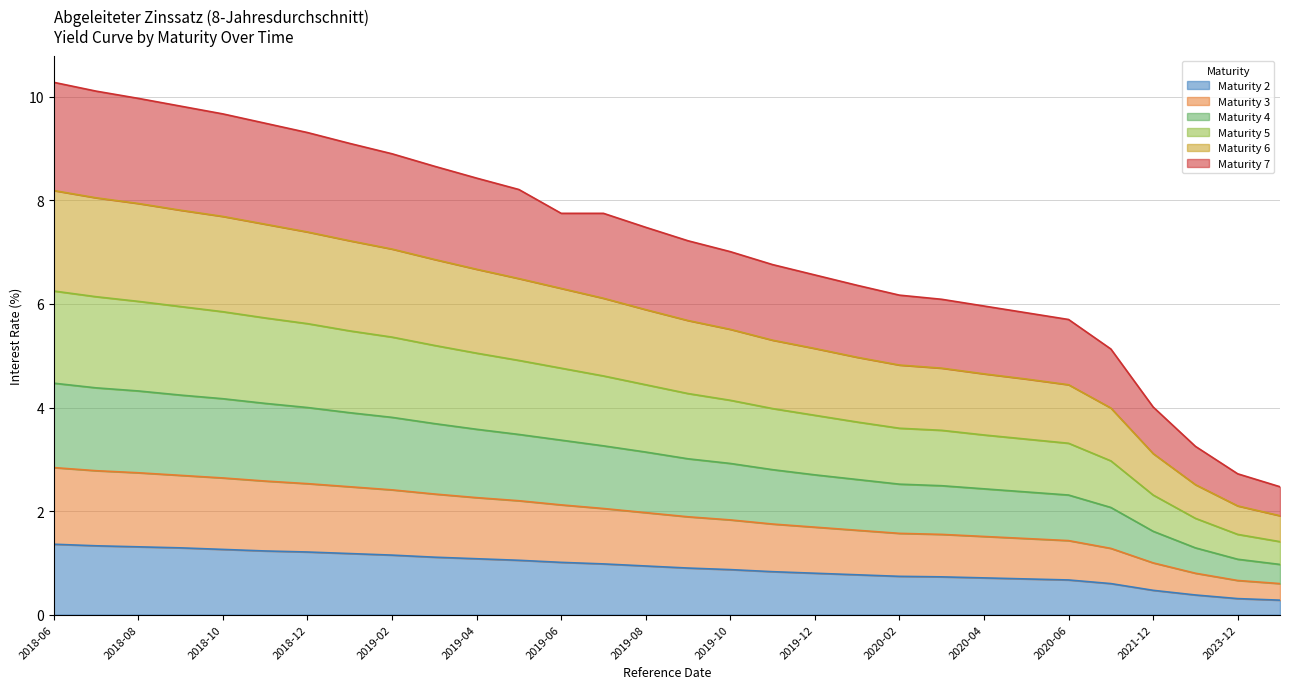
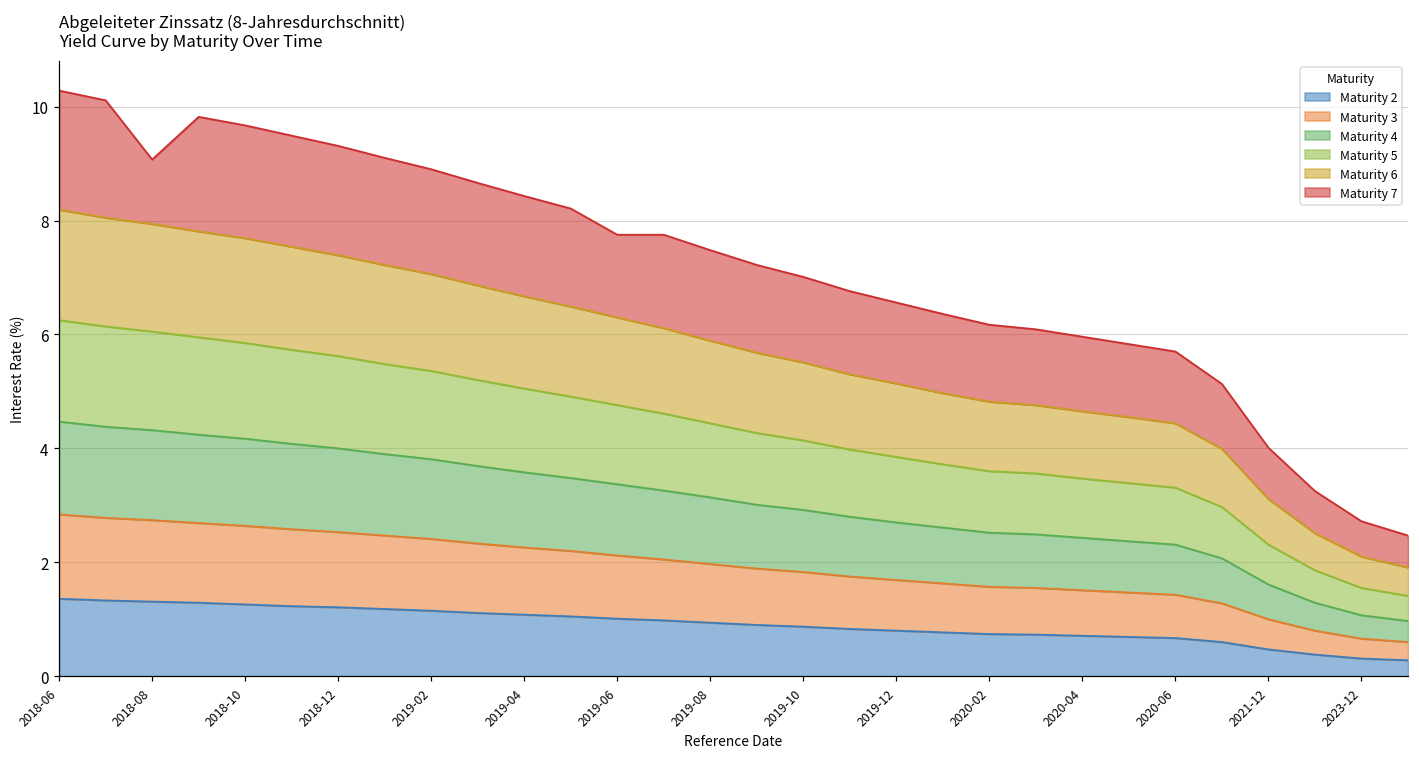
Maturity 7, 2018-08: 2.0 -> 1.1
